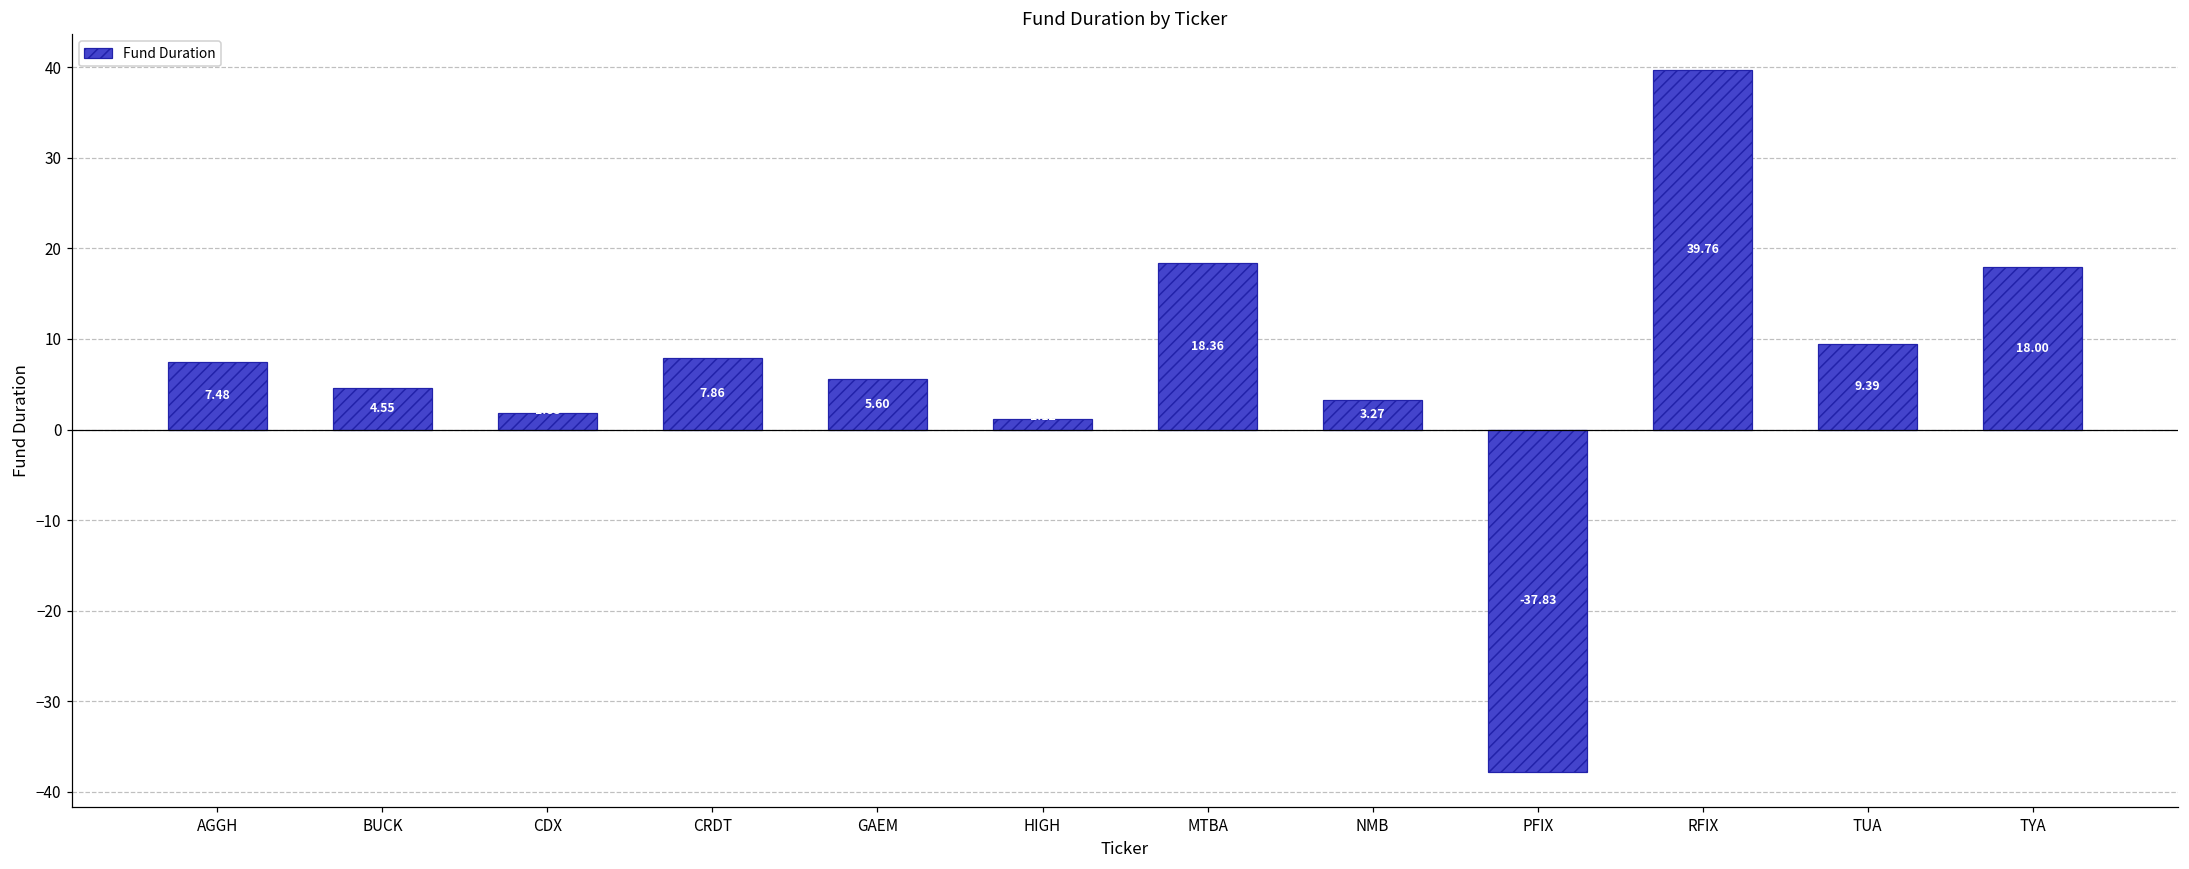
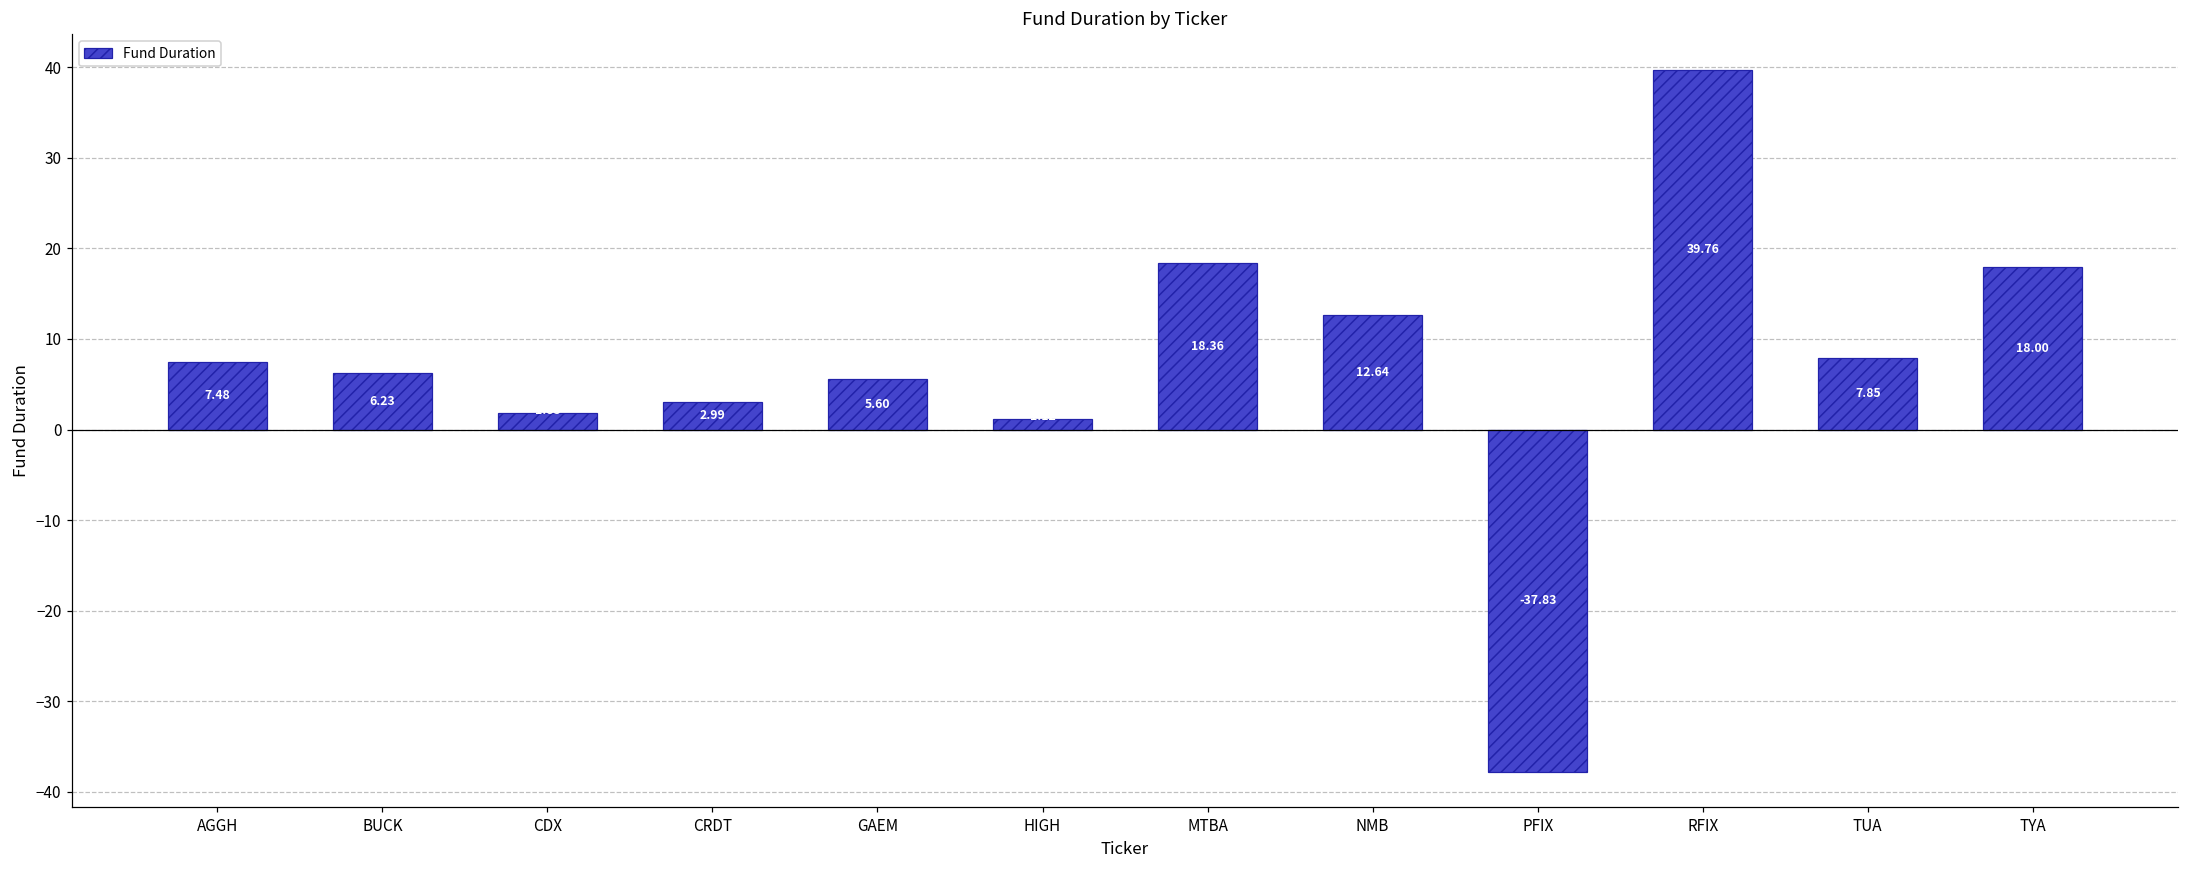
BUCK: 4.55 -> 6.23
CRDT: 7.86 -> 2.99
NMB: 3.27 -> 12.64
TUA: 9.39 -> 7.85
